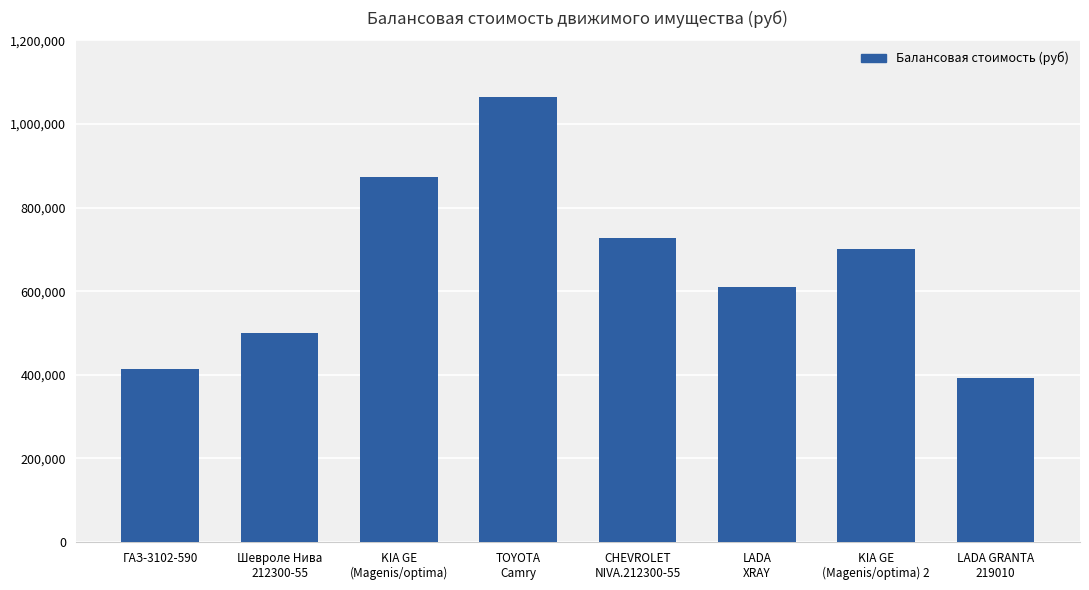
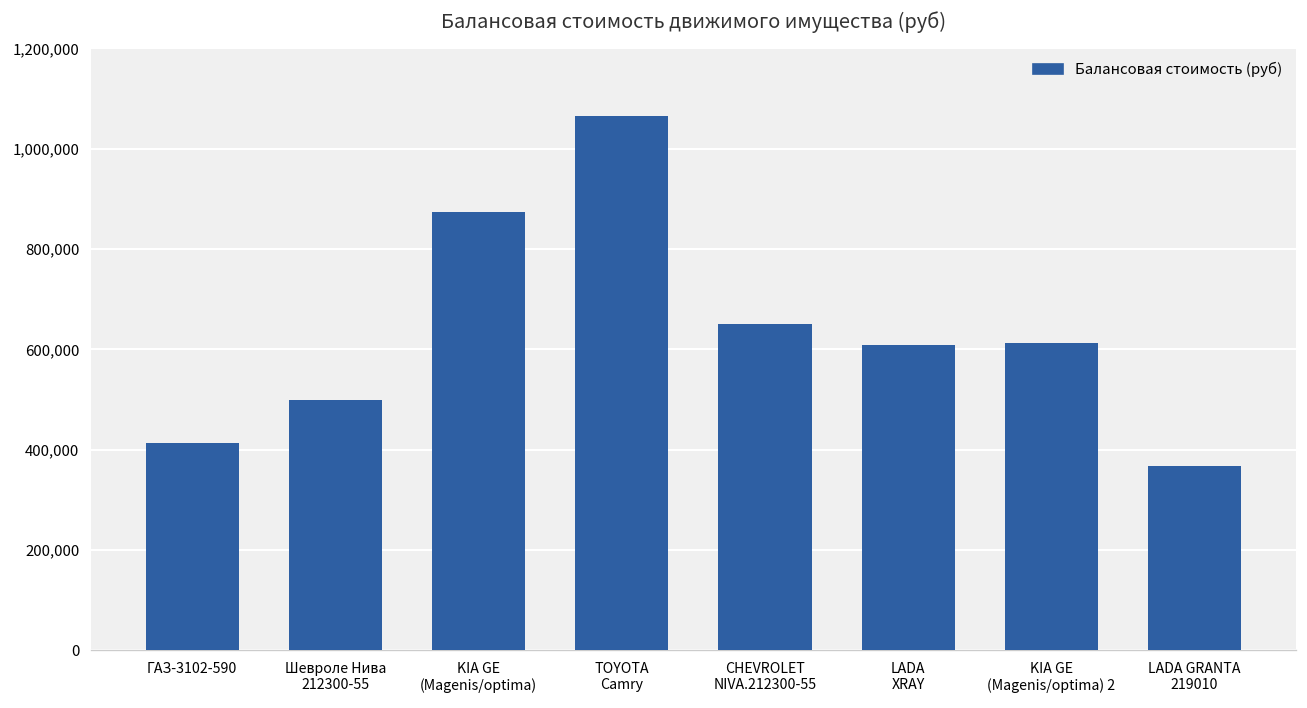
CHEVROLET NIVA.212300-55: 730,000 -> 650,000
KIA GE (Magenis/optima) 2: 700,000 -> 610,000
LADA GRANTA 219010: 390,000 -> 370,000
